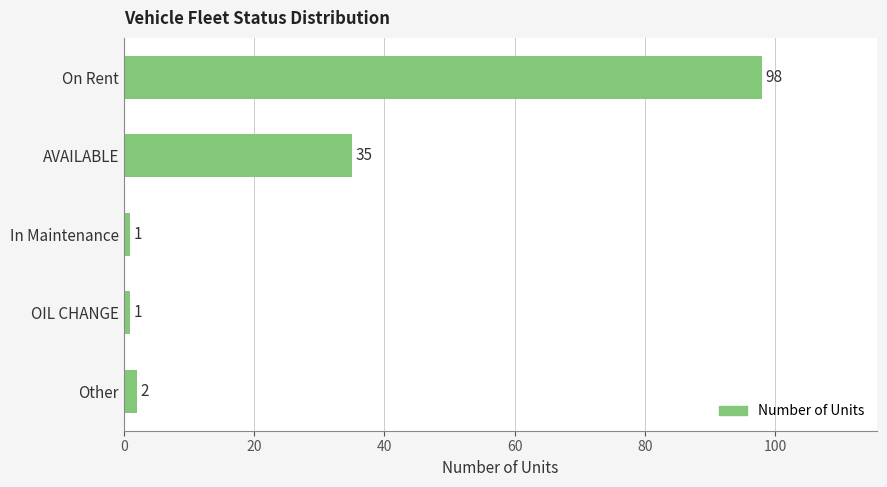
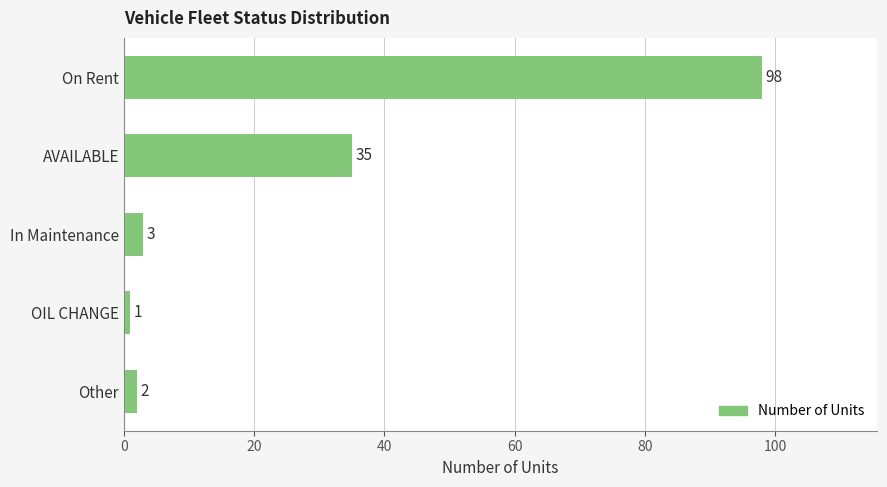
In Maintenance: 1 -> 3
